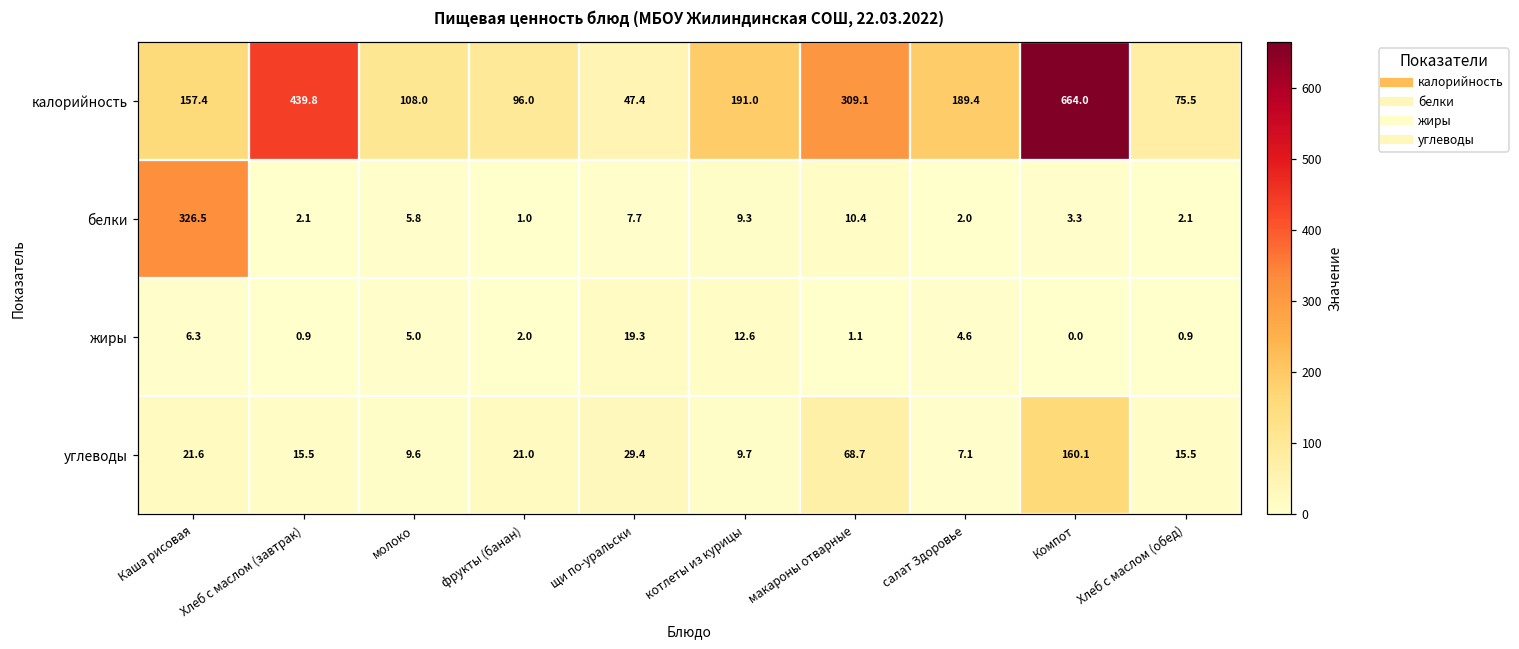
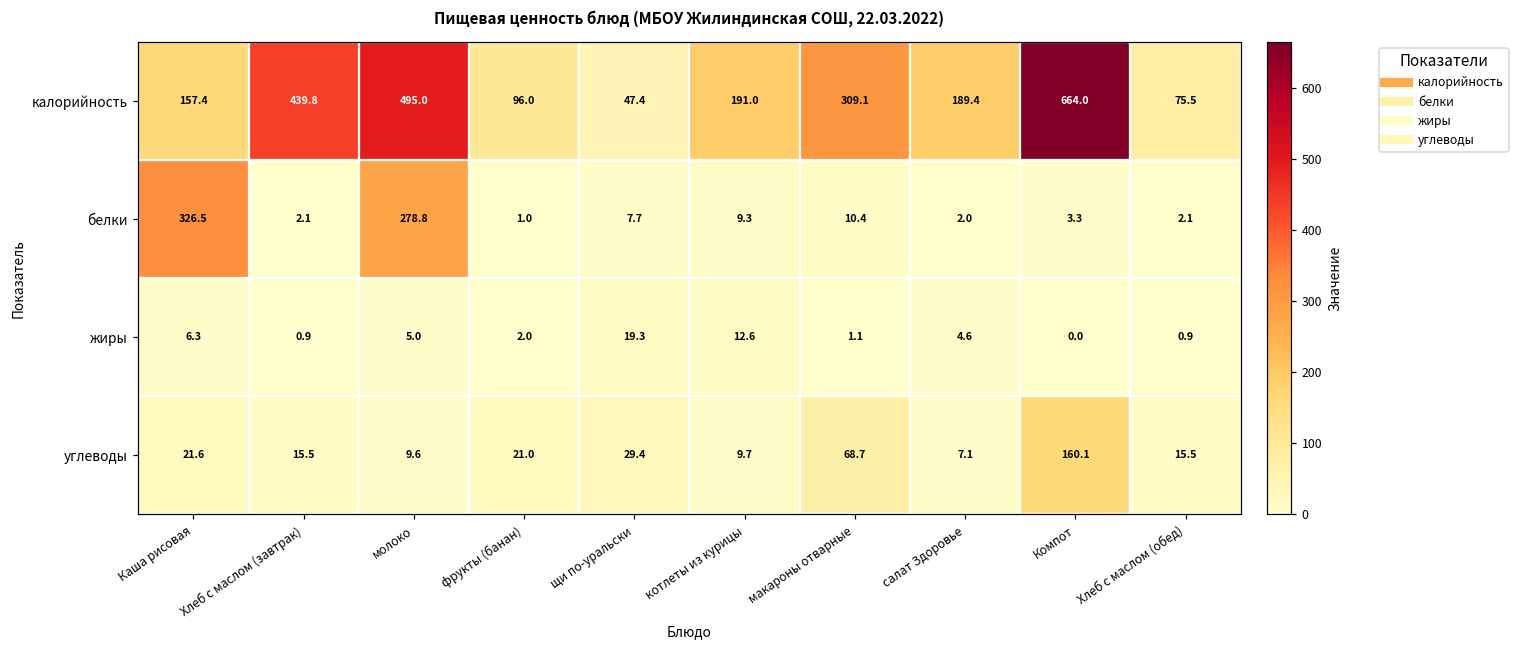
калорийность, молоко: 108.0 -> 495.0
белки, молоко: 5.8 -> 278.8
